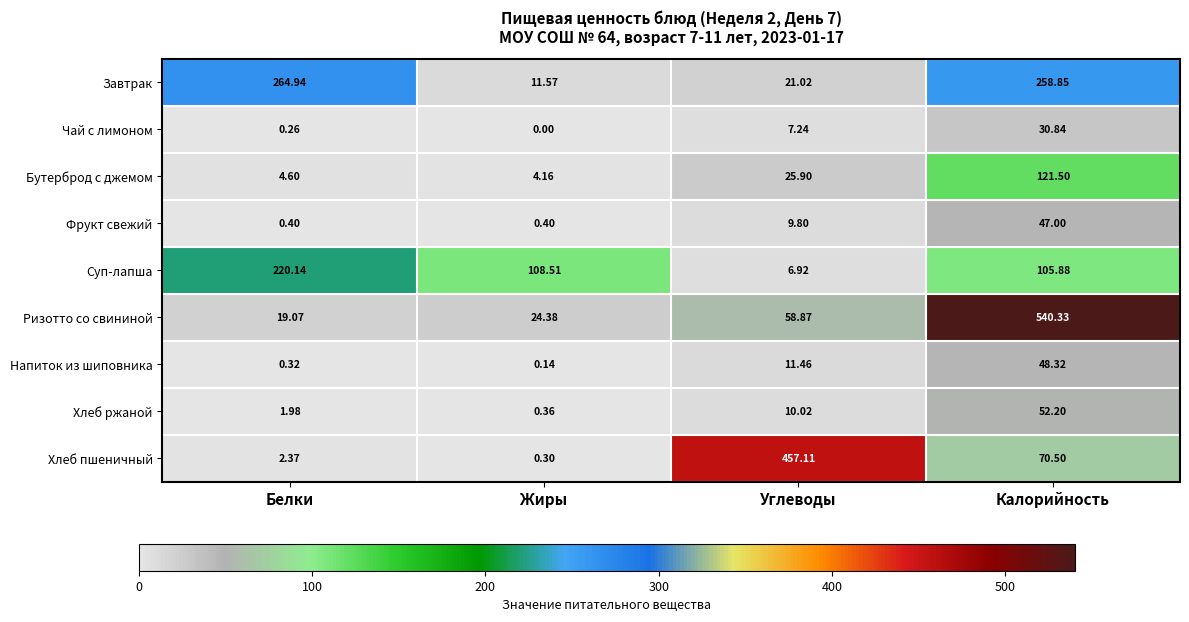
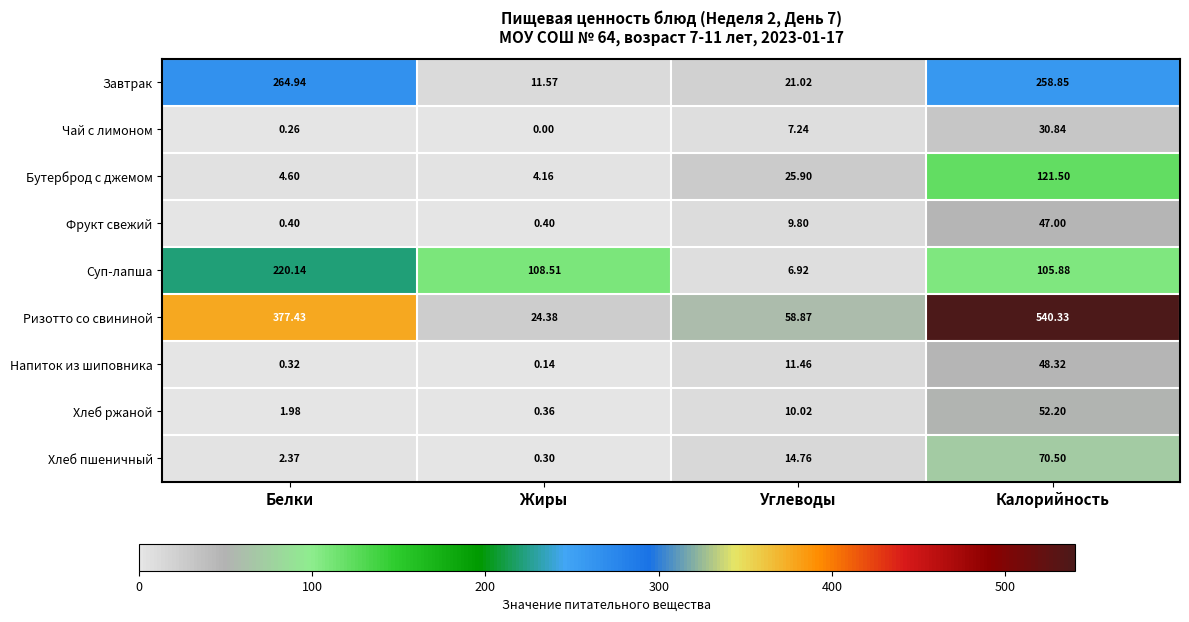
Ризотто со свининой, Белки: 19.07 -> 377.43
Хлеб пшеничный, Углеводы: 457.11 -> 14.76
